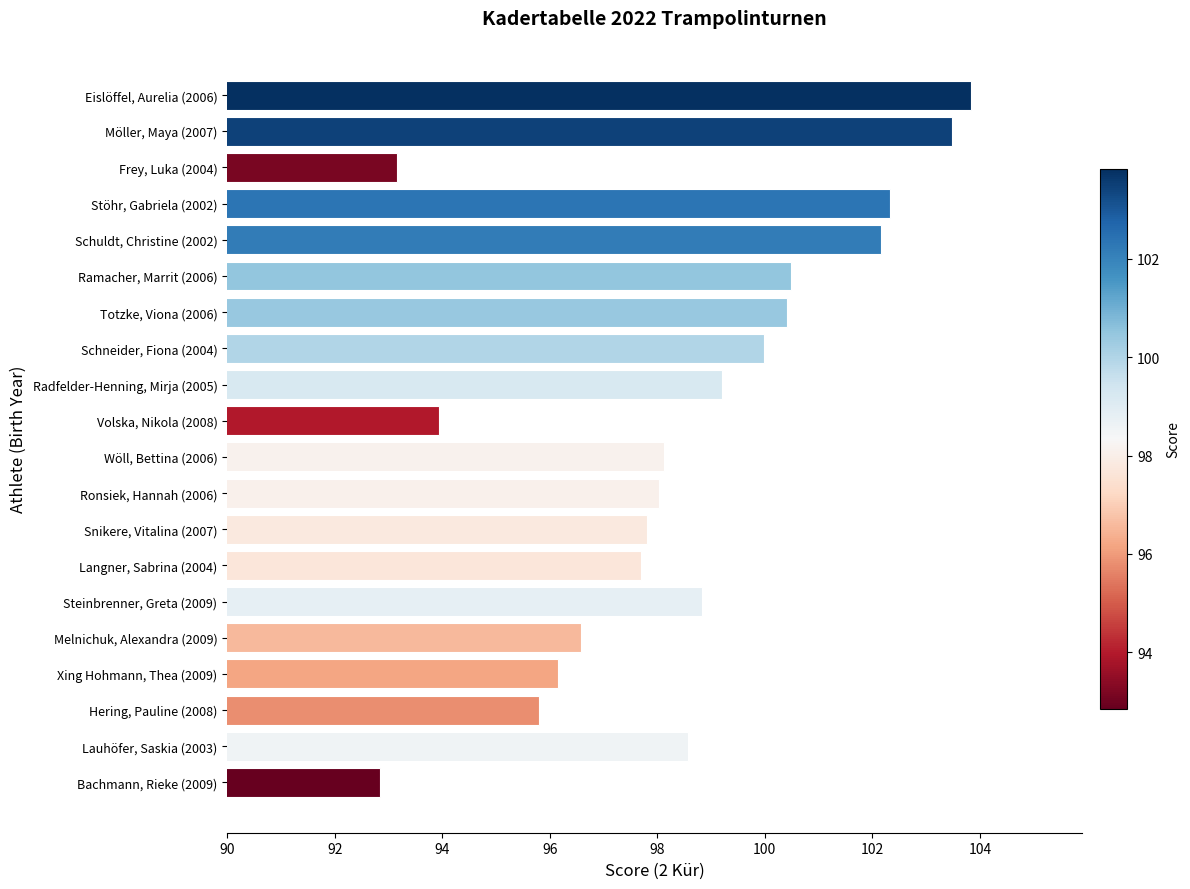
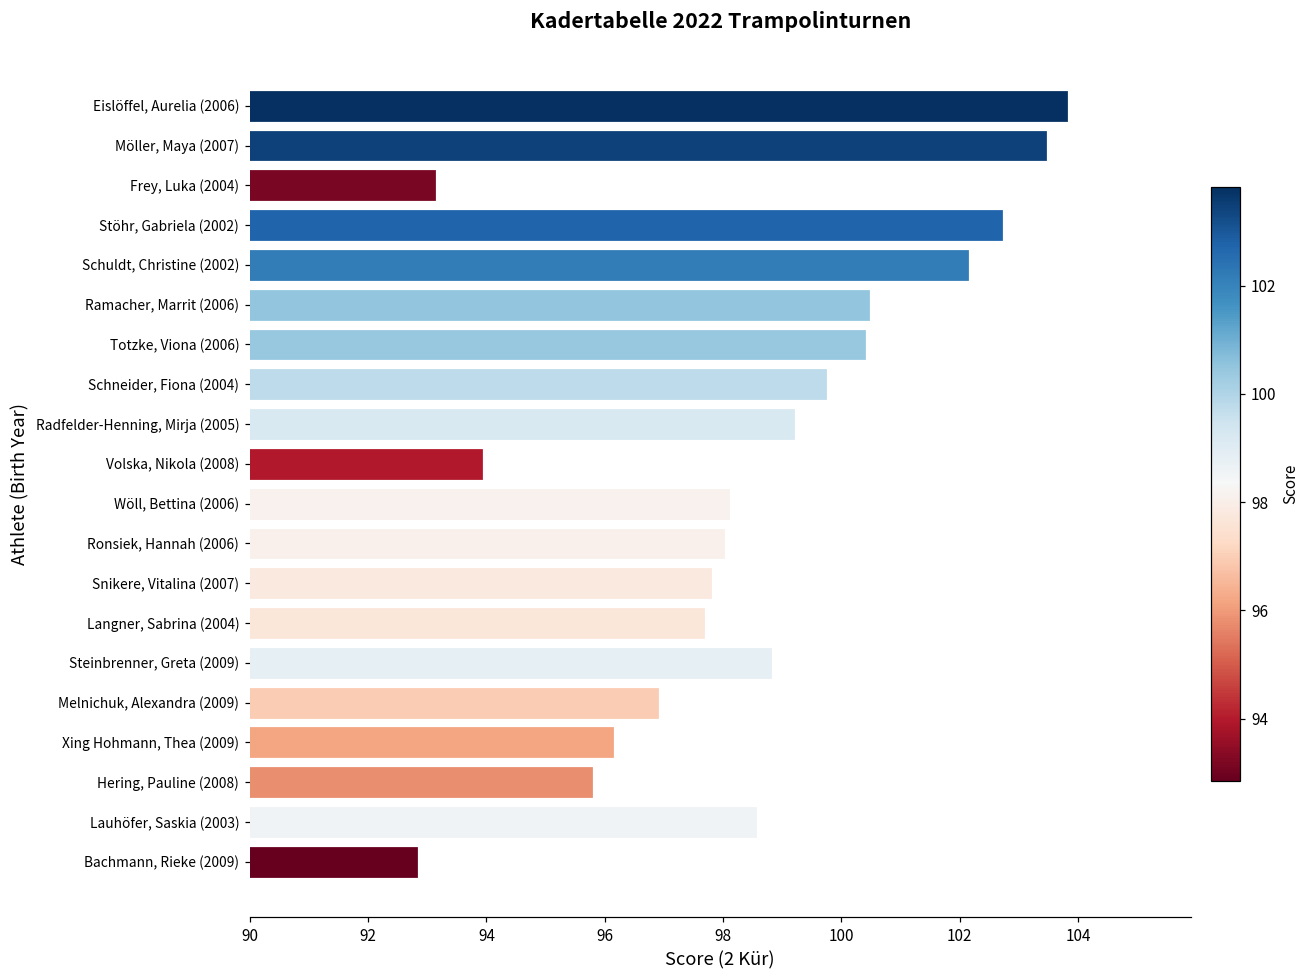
Stöhr, Gabriela (2002): 102.3 -> 102.7
Schneider, Fiona (2004): 100.0 -> 99.8
Melnichuk, Alexandra (2009): 96.6 -> 96.9
